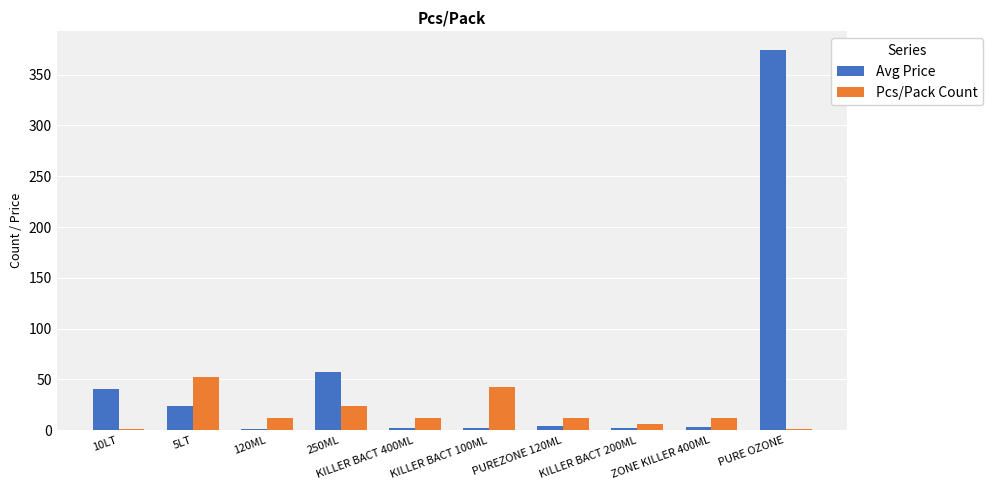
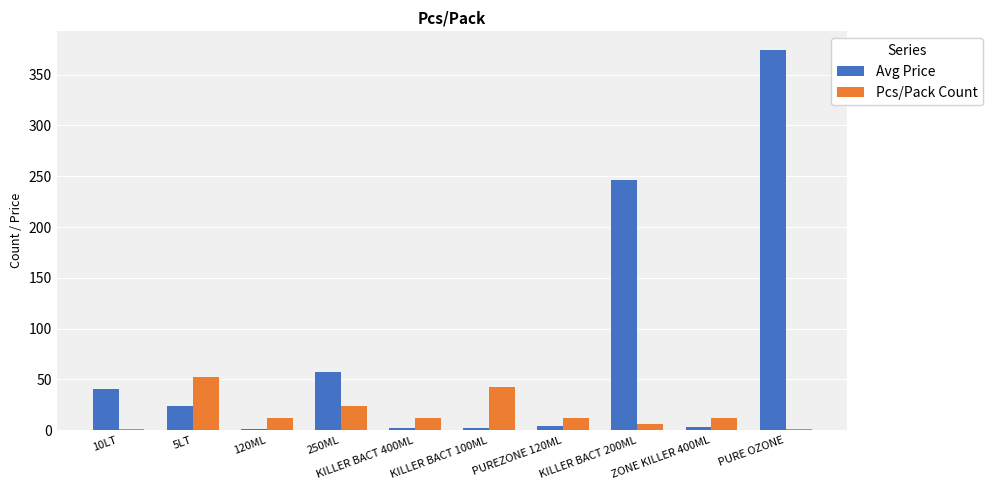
Avg Price, KILLER BACT 200ML: 3 -> 246
